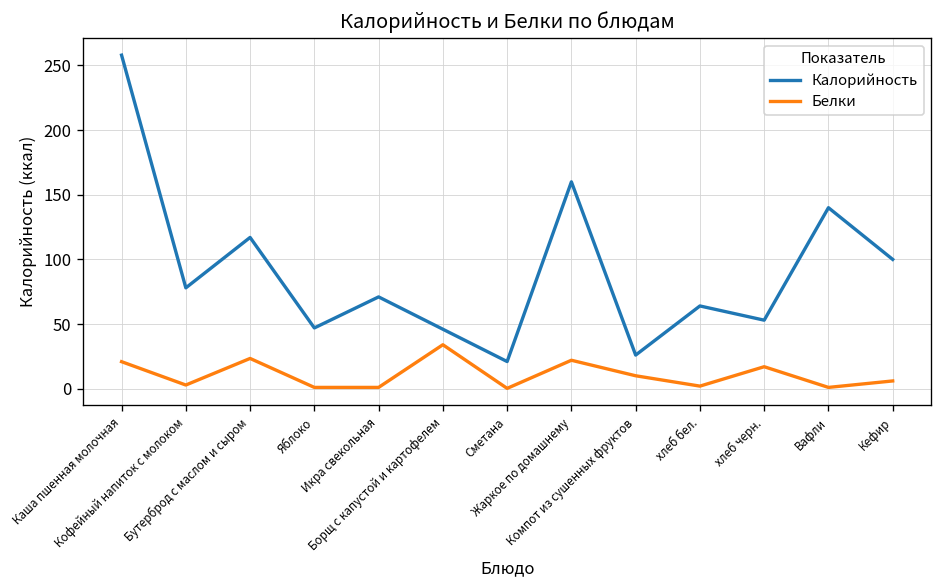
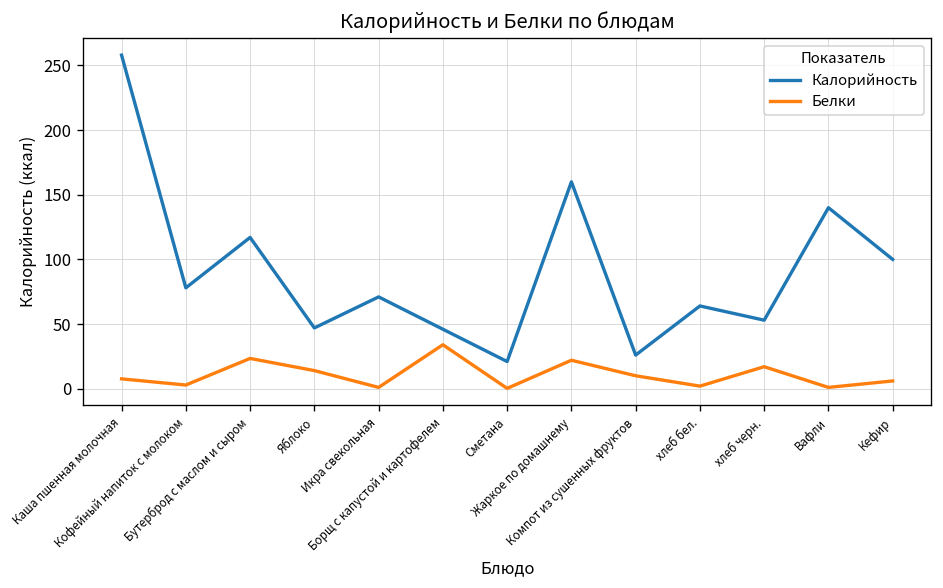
Белки, Каша пшенная молочная: 21 -> 8
Белки, Яблоко: 1 -> 14
